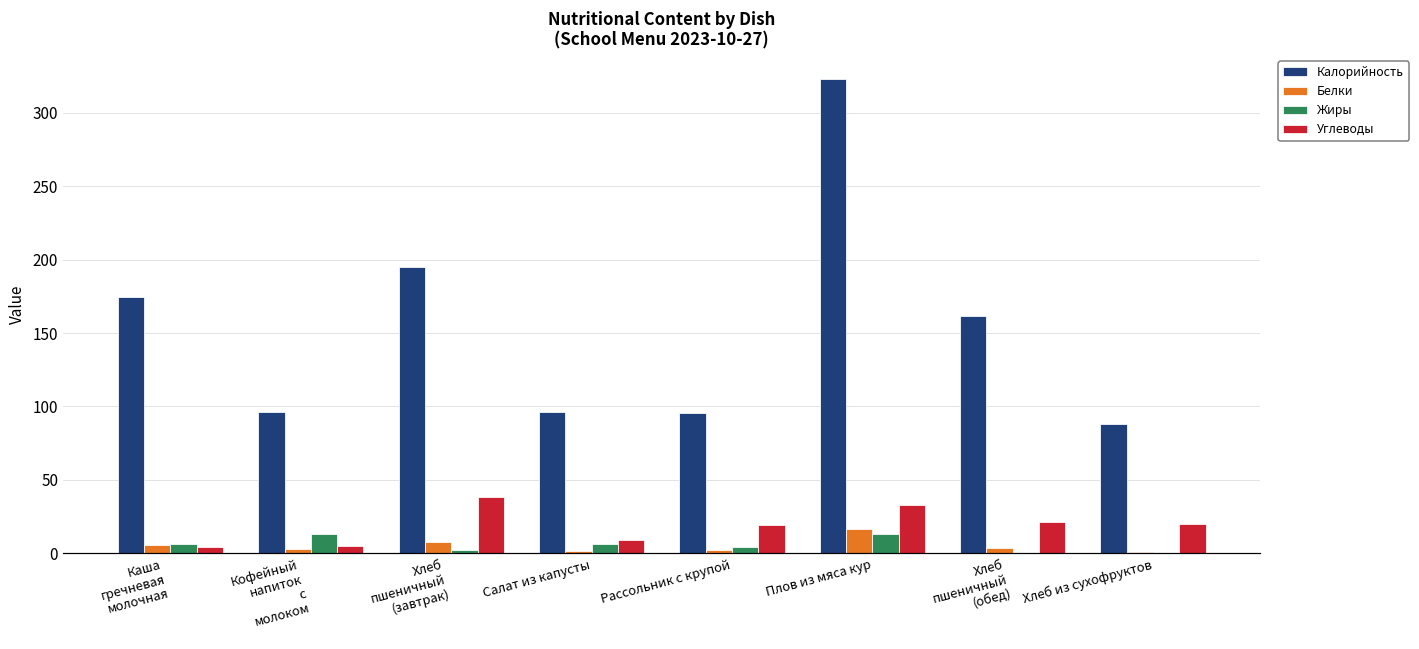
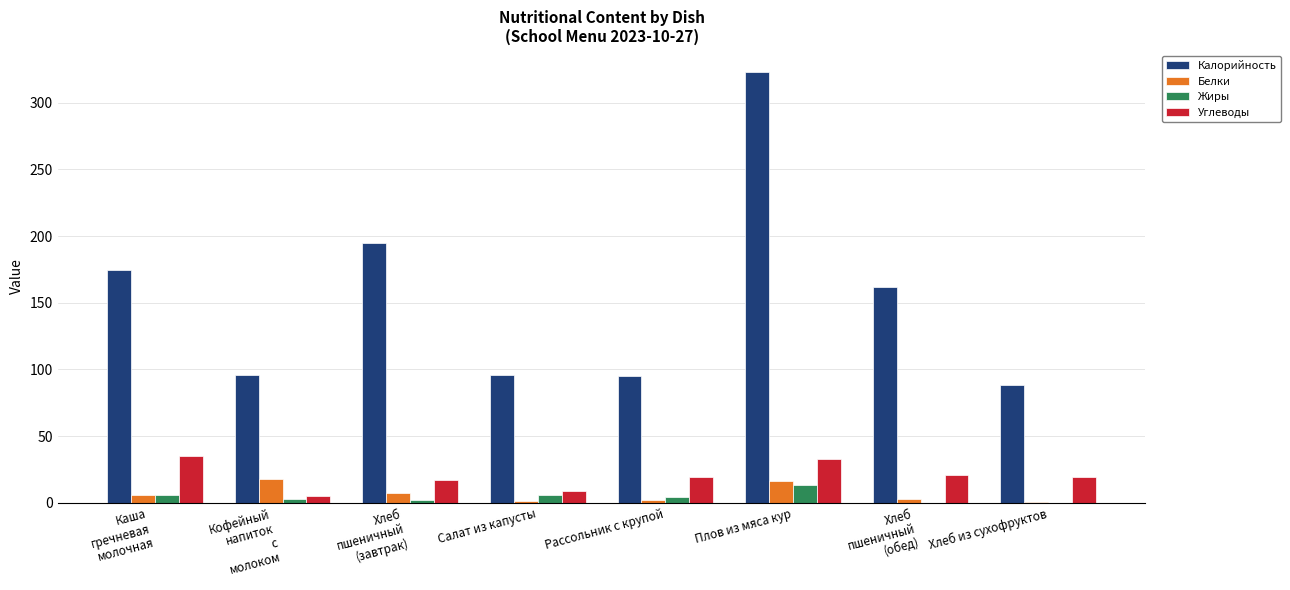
Углеводы, Каша гречневая молочная: 4 -> 35
Белки, Кофейный напиток с молоком: 3 -> 18
Жиры, Кофейный напиток с молоком: 13 -> 3
Углеводы, Хлеб пшеничный (завтрак): 38 -> 17
